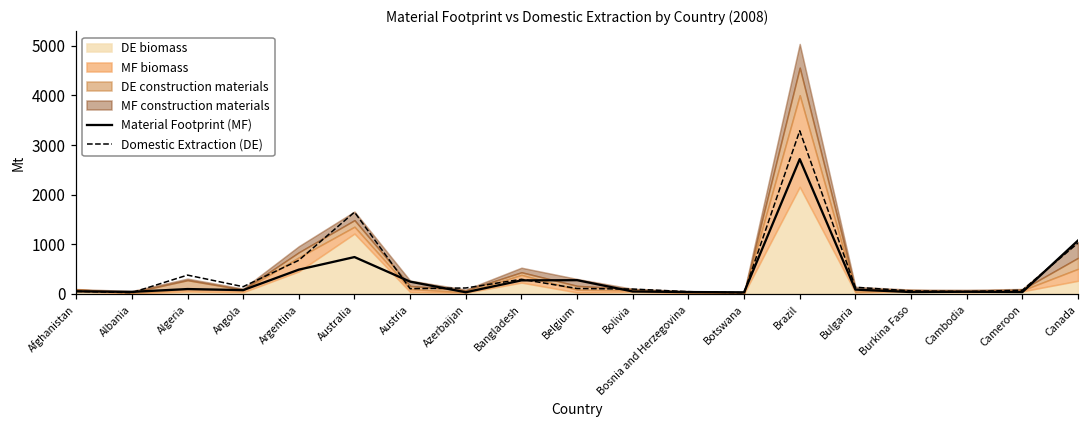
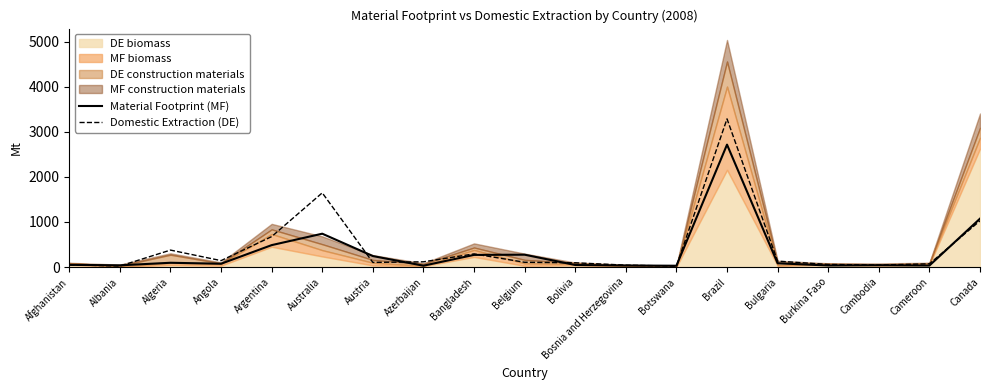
DE biomass, Australia: 1200 -> 200
DE biomass, Canada: 300 -> 2600
